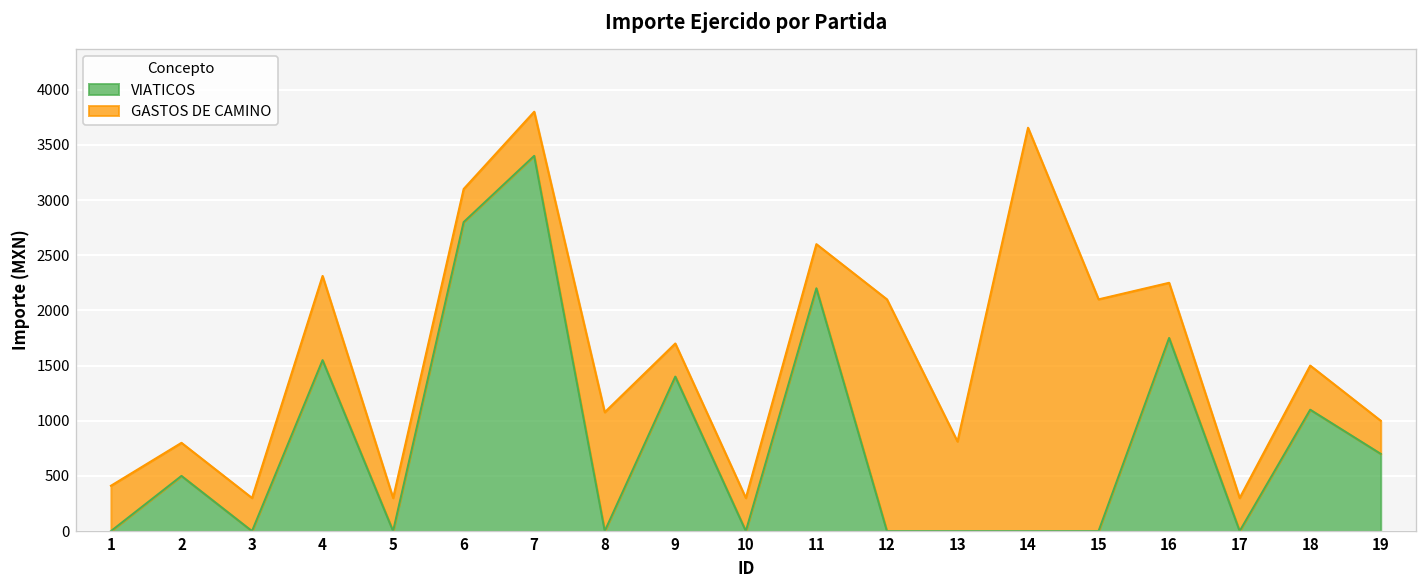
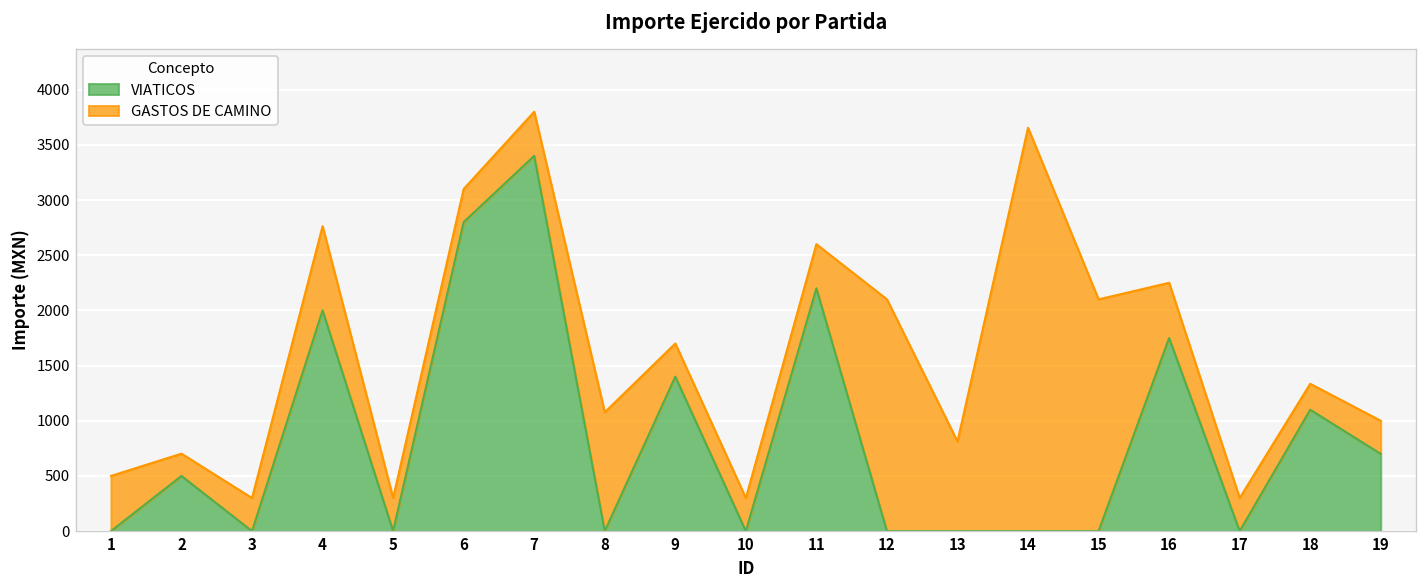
GASTOS DE CAMINO, 1: 400 -> 500
GASTOS DE CAMINO, 2: 300 -> 200
VIATICOS, 4: 1500 -> 2000
GASTOS DE CAMINO, 18: 400 -> 200
